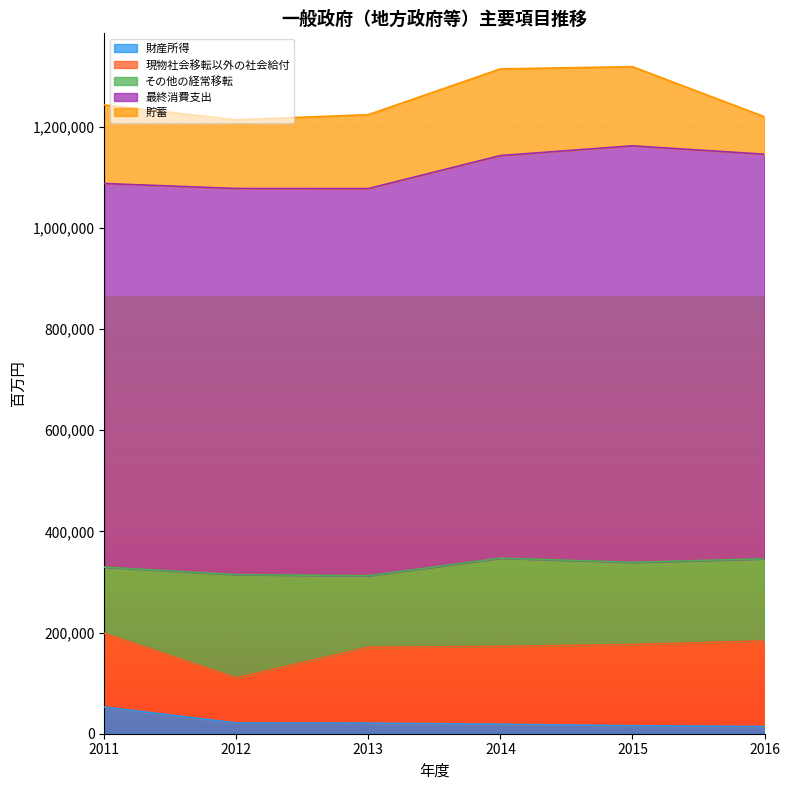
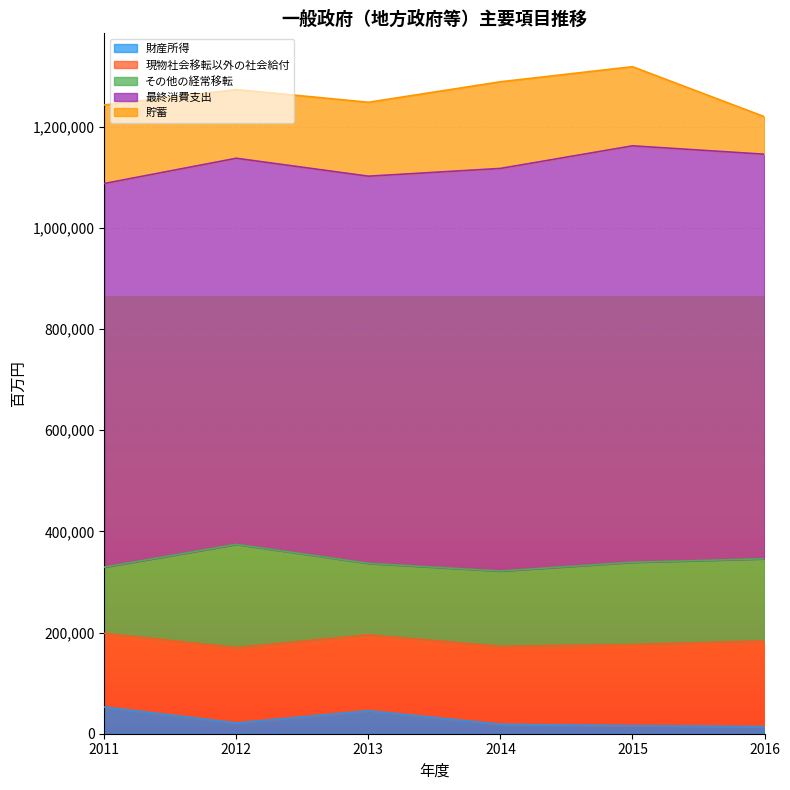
現物社会移転以外の社会給付, 2012: 90,000 -> 150,000
財産所得, 2013: 20,000 -> 50,000
その他の経常移転, 2014: 170,000 -> 150,000
